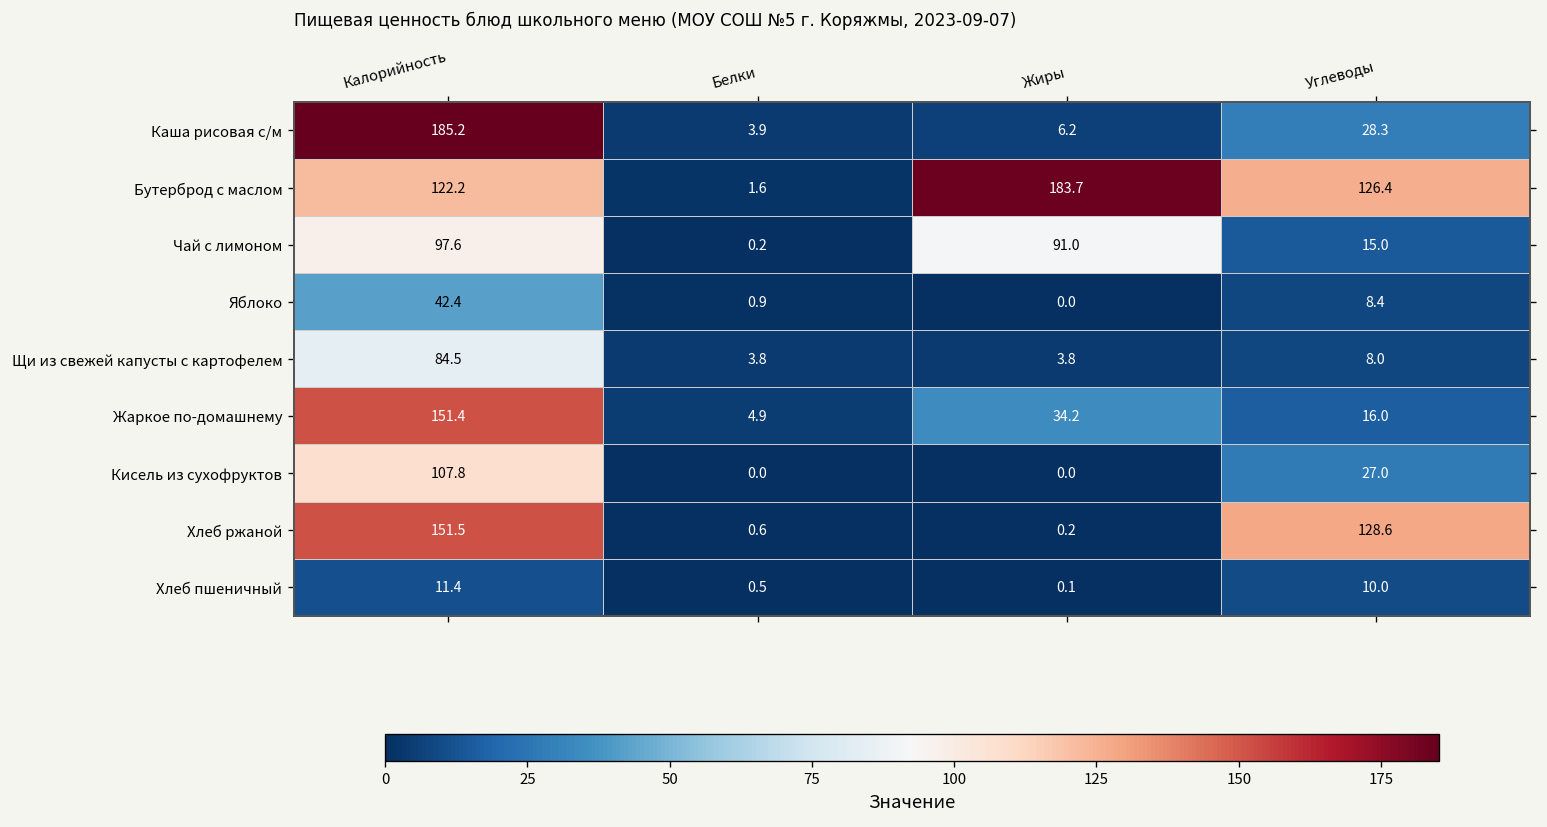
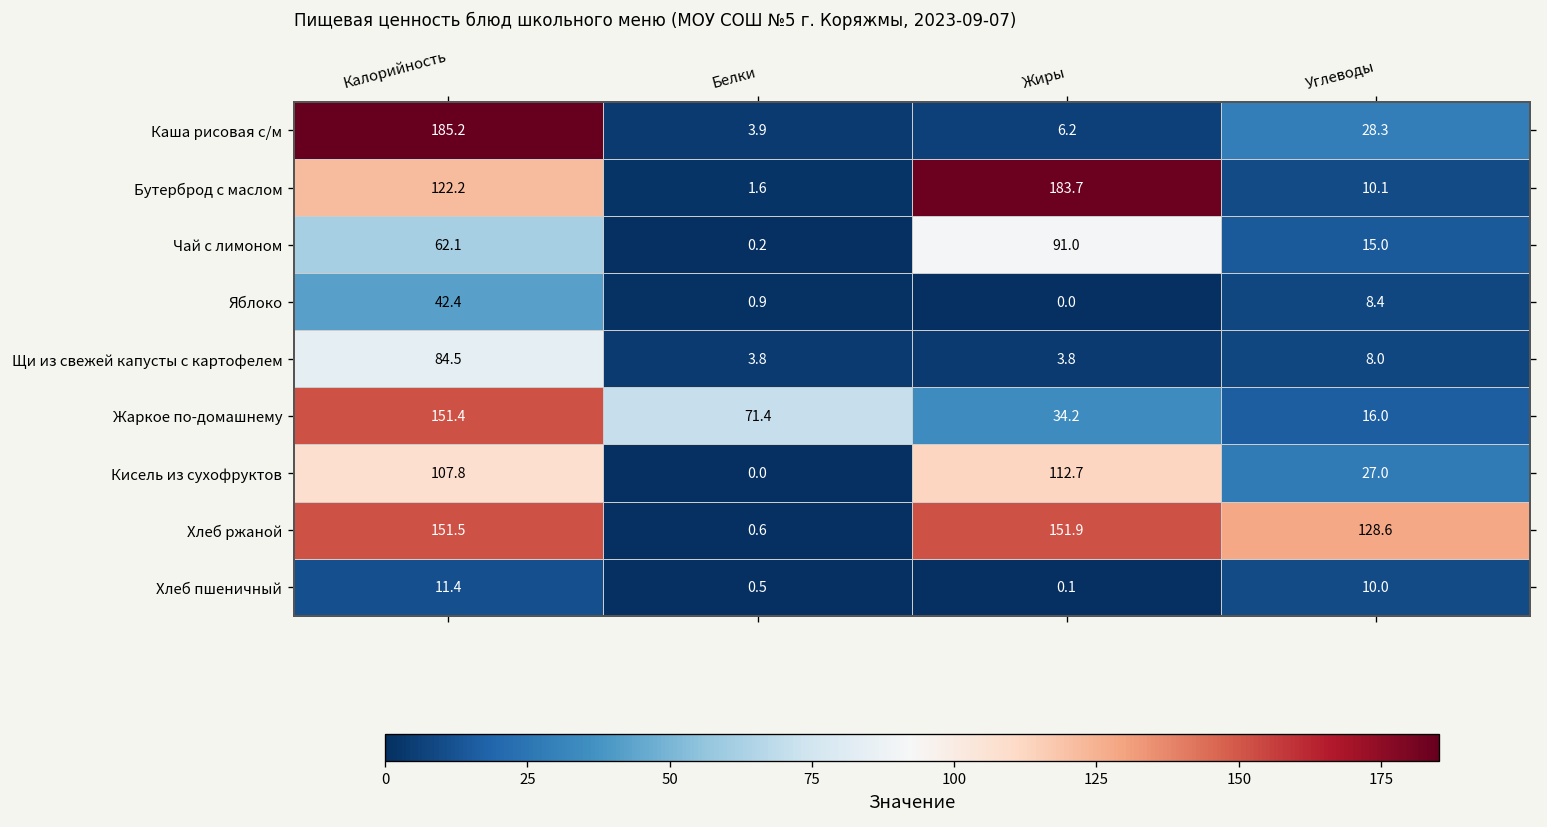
Бутерброд с маслом, Углеводы: 126.4 -> 10.1
Чай с лимоном, Калорийность: 97.6 -> 62.1
Жаркое по-домашнему, Белки: 4.9 -> 71.4
Кисель из сухофруктов, Жиры: 0.0 -> 112.7
Хлеб ржаной, Жиры: 0.2 -> 151.9
